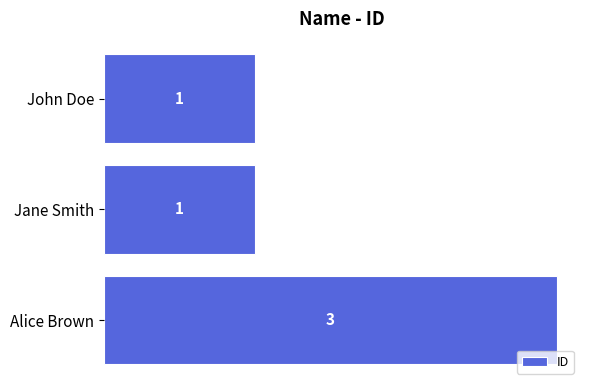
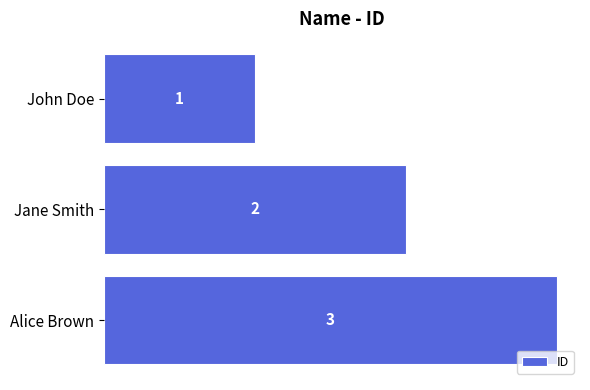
Jane Smith: 1 -> 2
